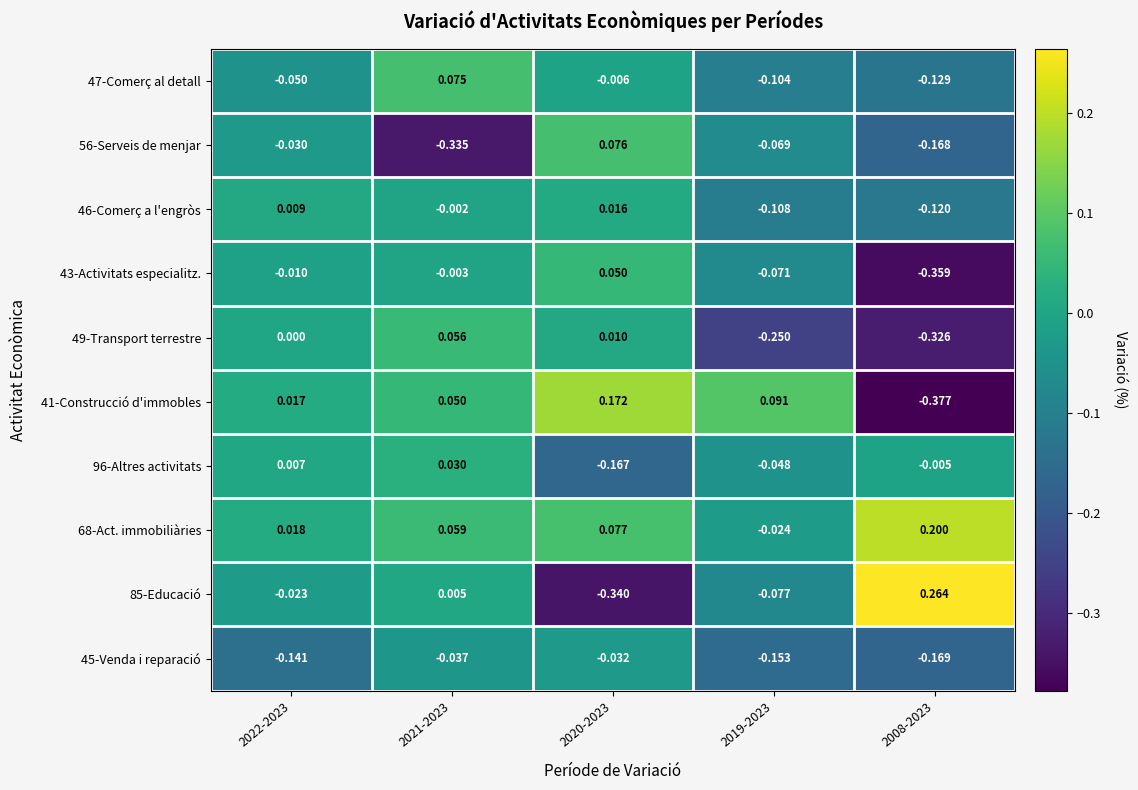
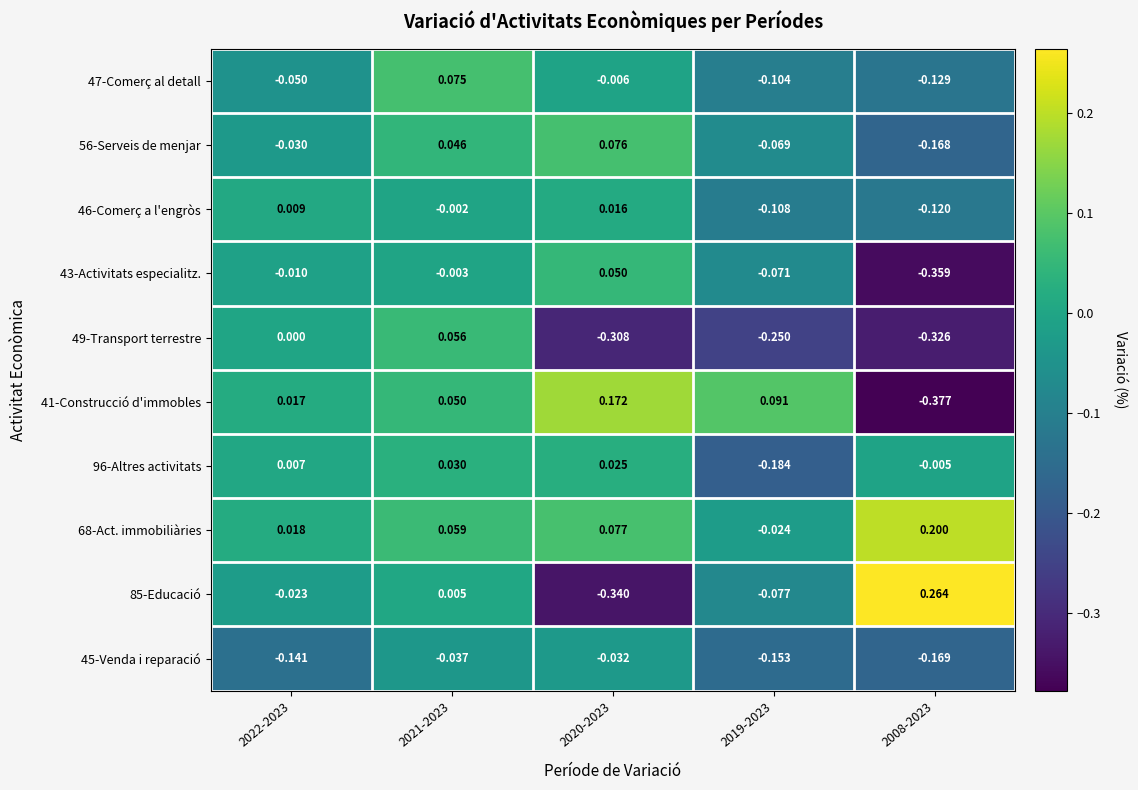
56-Serveis de menjar, 2021-2023: -0.335 -> 0.046
49-Transport terrestre, 2020-2023: 0.010 -> -0.308
96-Altres activitats, 2020-2023: -0.167 -> 0.025
96-Altres activitats, 2019-2023: -0.048 -> -0.184
